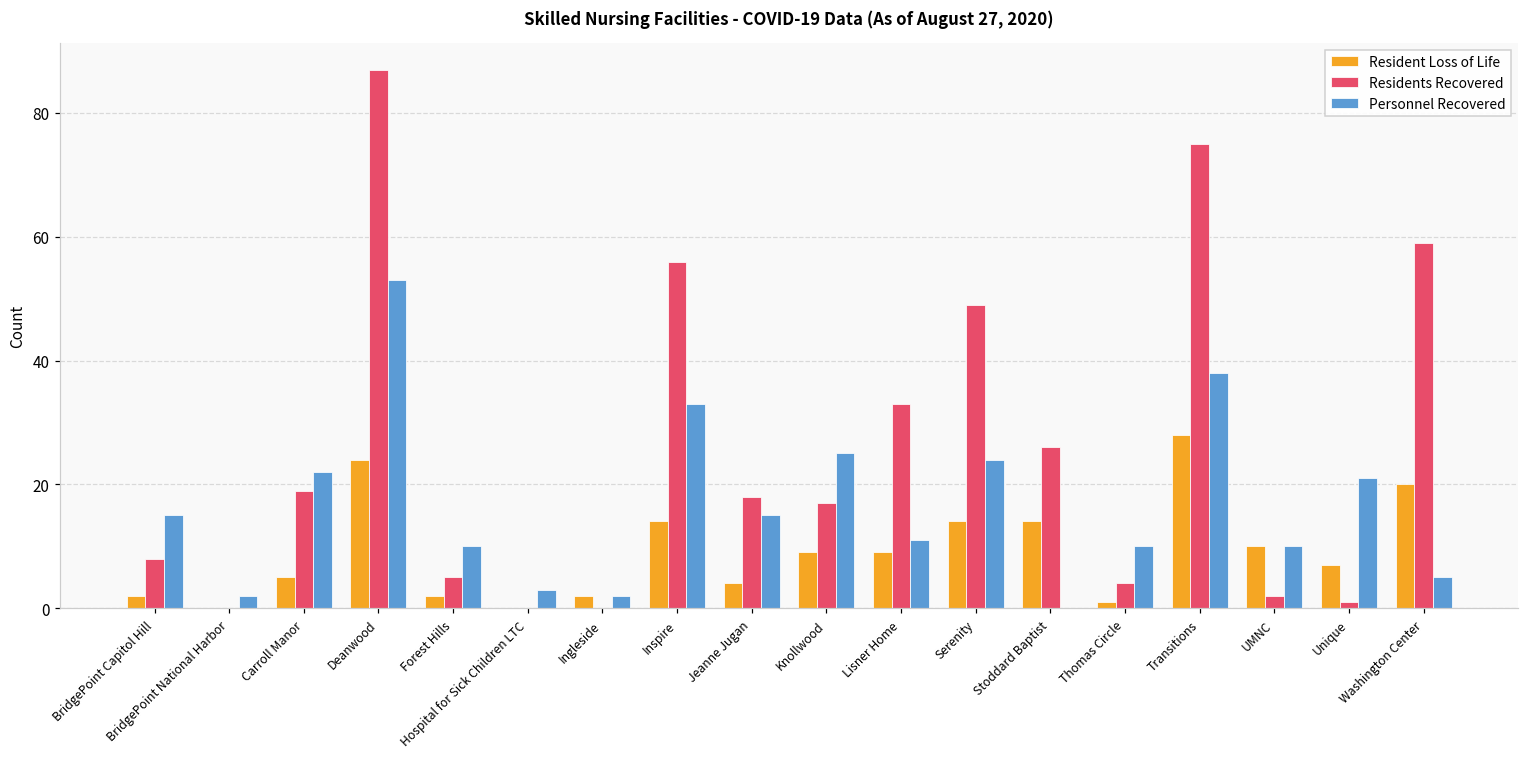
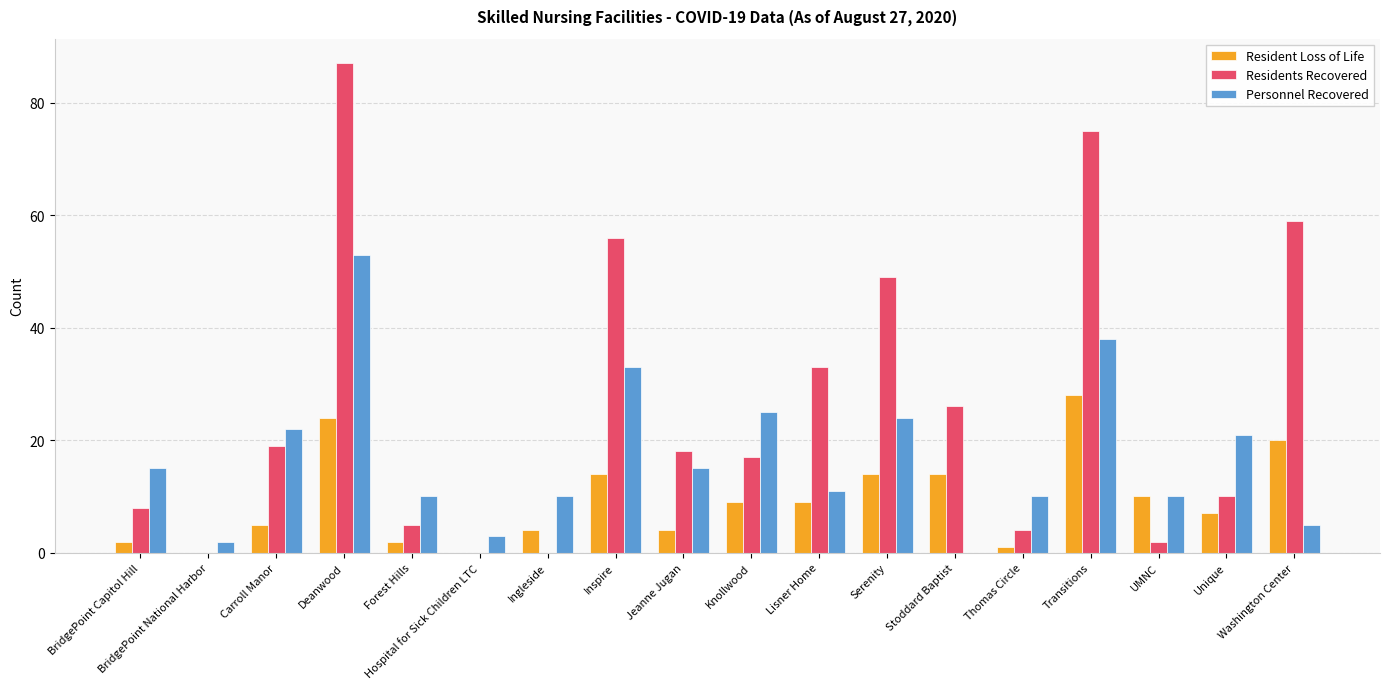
Resident Loss of Life, Ingleside: 2 -> 4
Personnel Recovered, Ingleside: 2 -> 10
Residents Recovered, Unique: 1 -> 10
